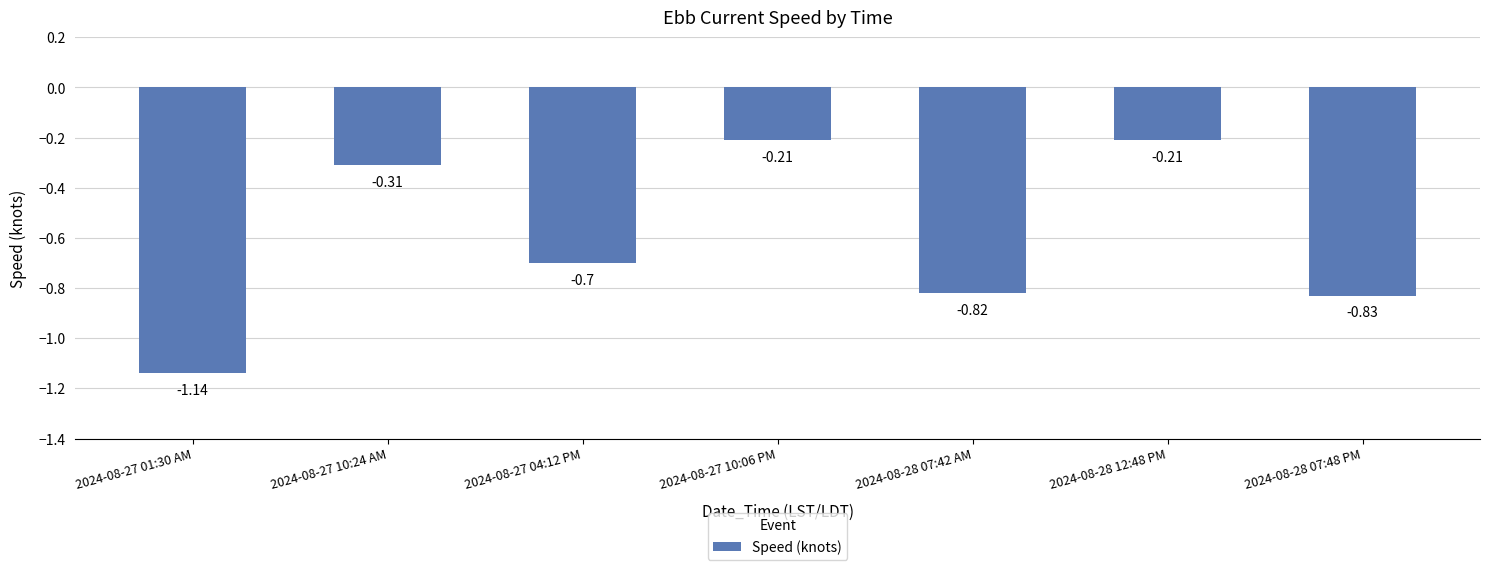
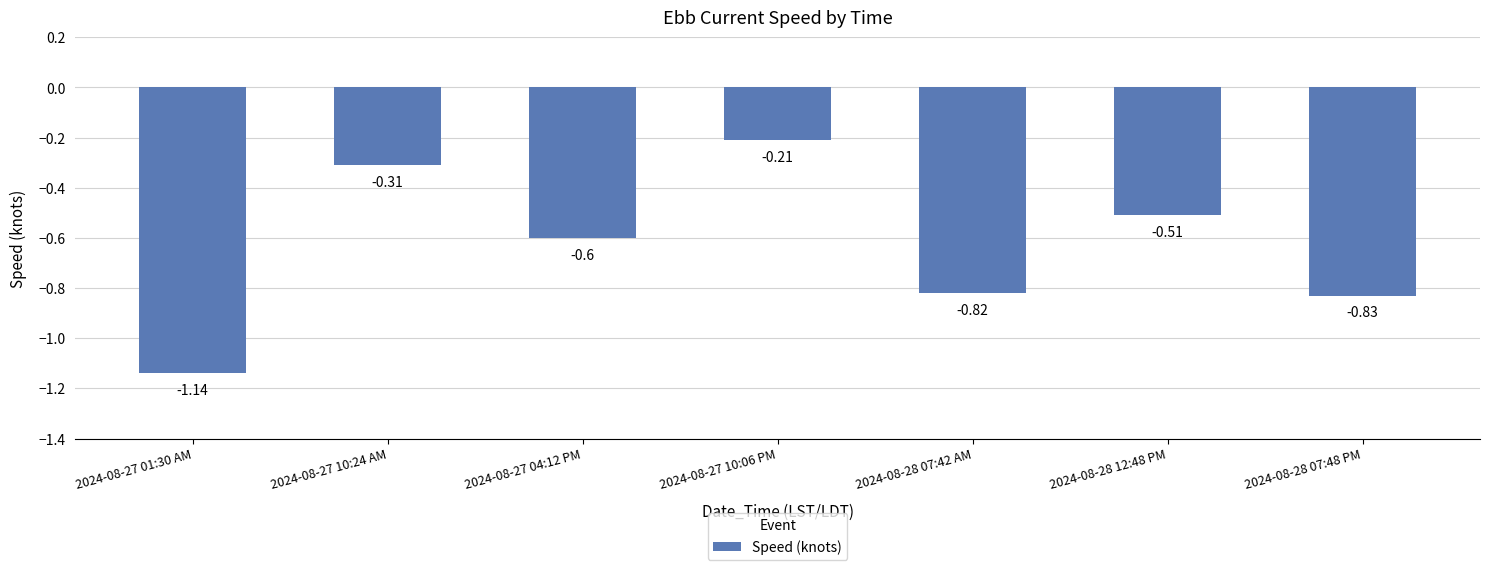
2024-08-27 04:12 PM: -0.7 -> -0.6
2024-08-28 12:48 PM: -0.21 -> -0.51
